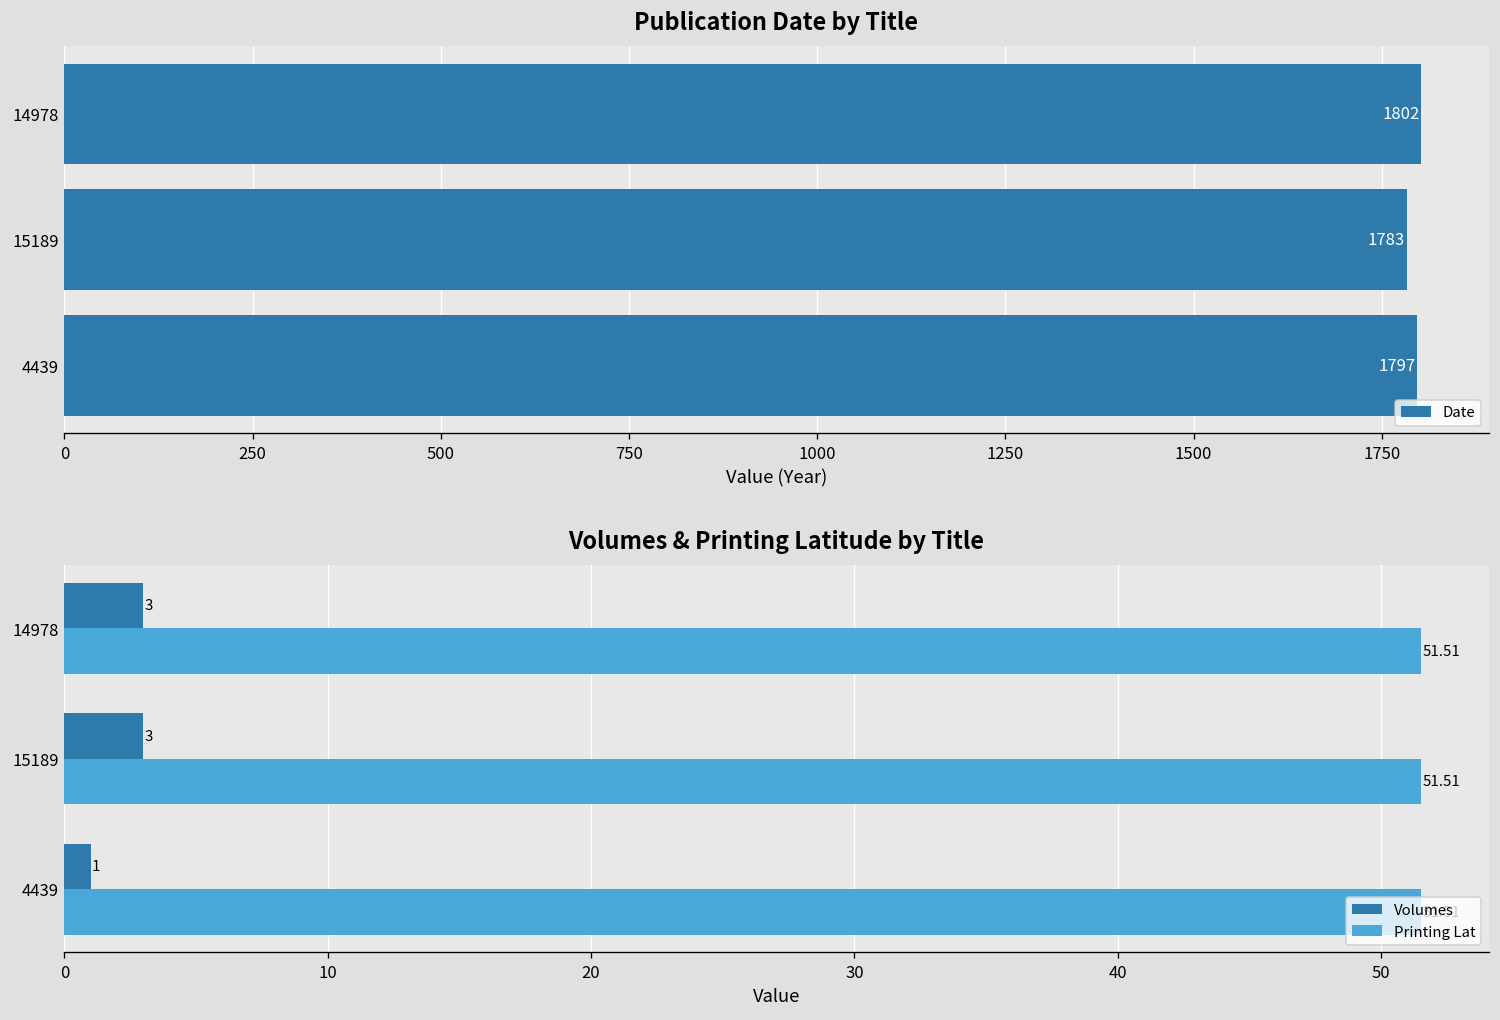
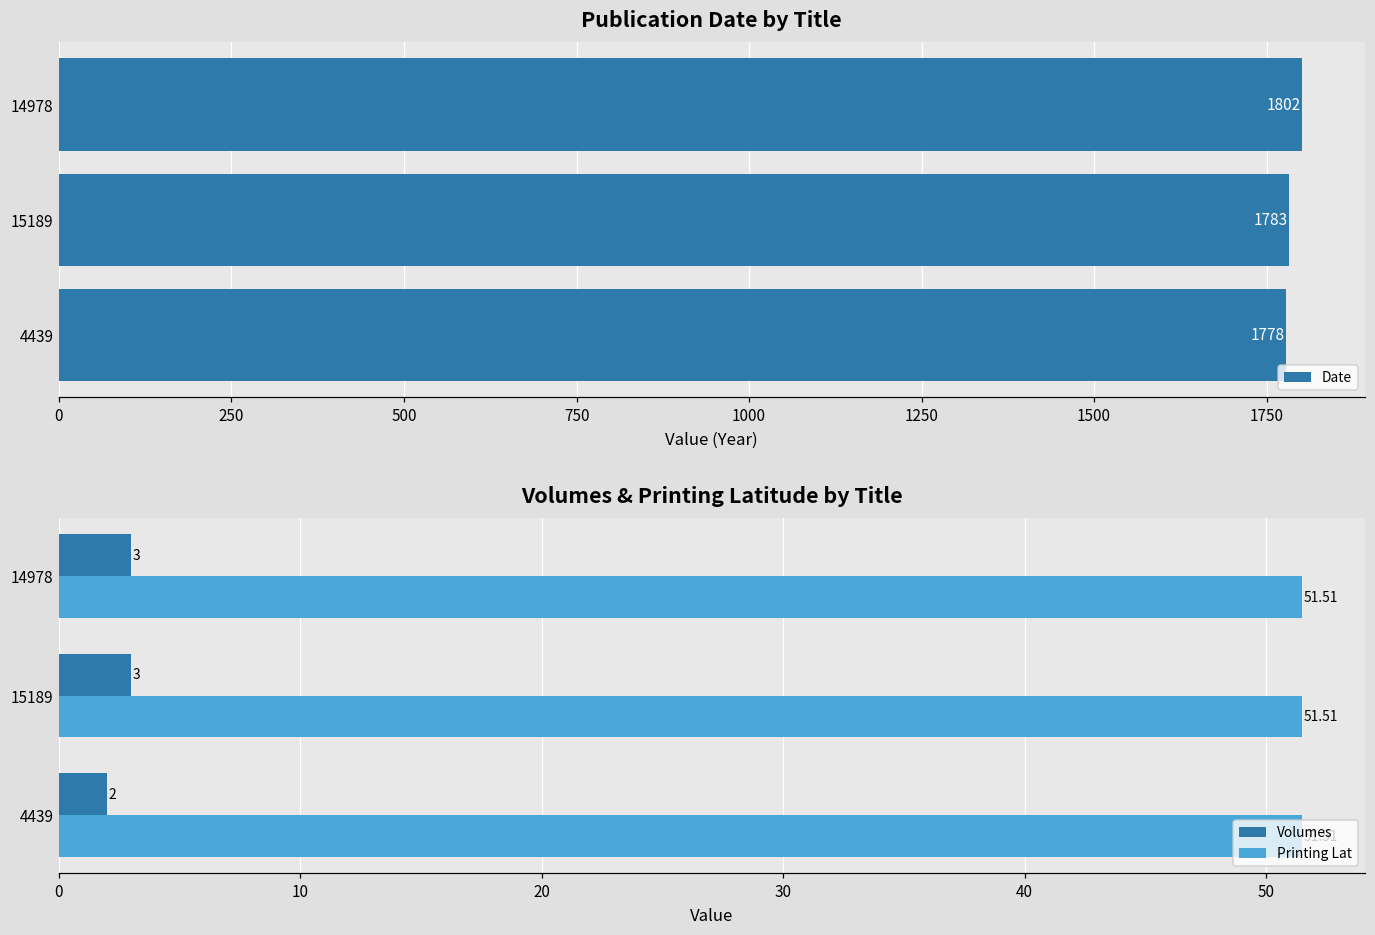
Publication Date by Title, 4439: 1797 -> 1778
Volumes & Printing Latitude by Title, Volumes, 4439: 1 -> 2
